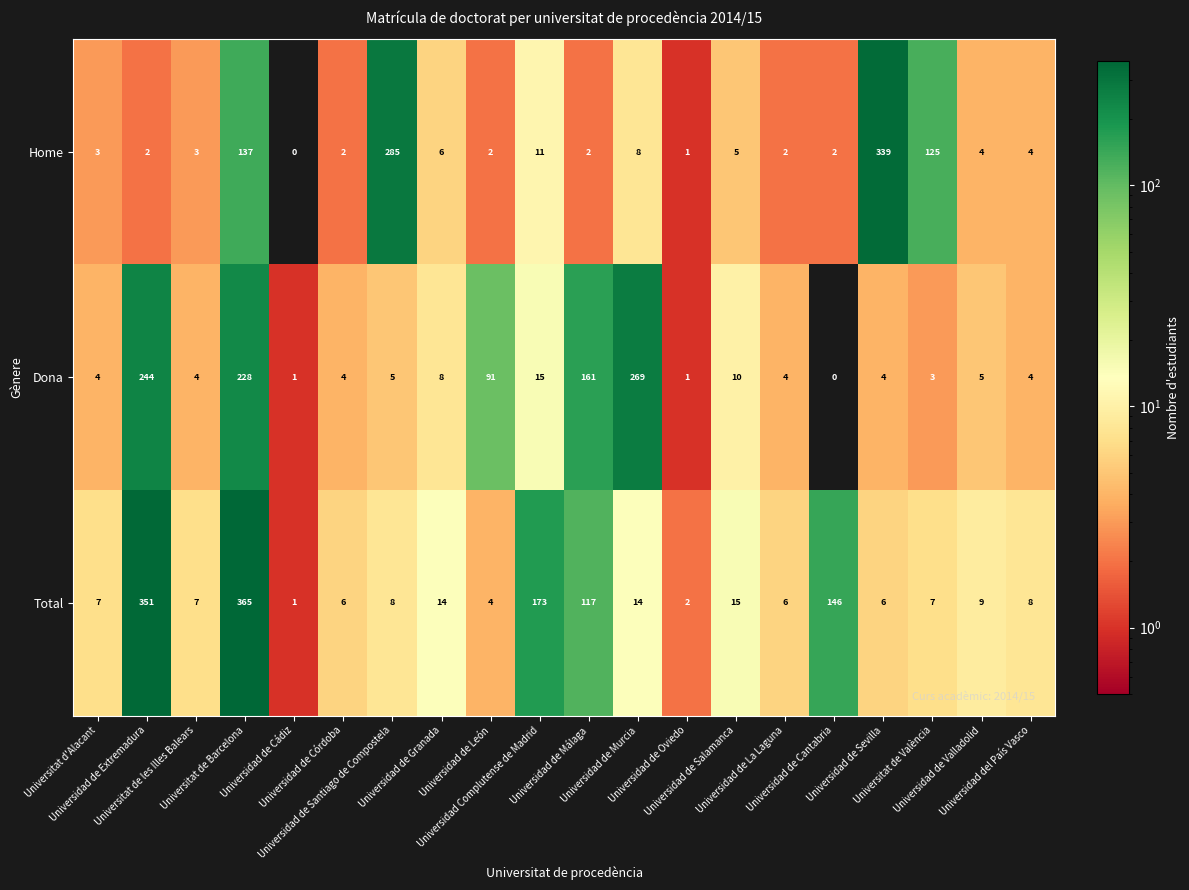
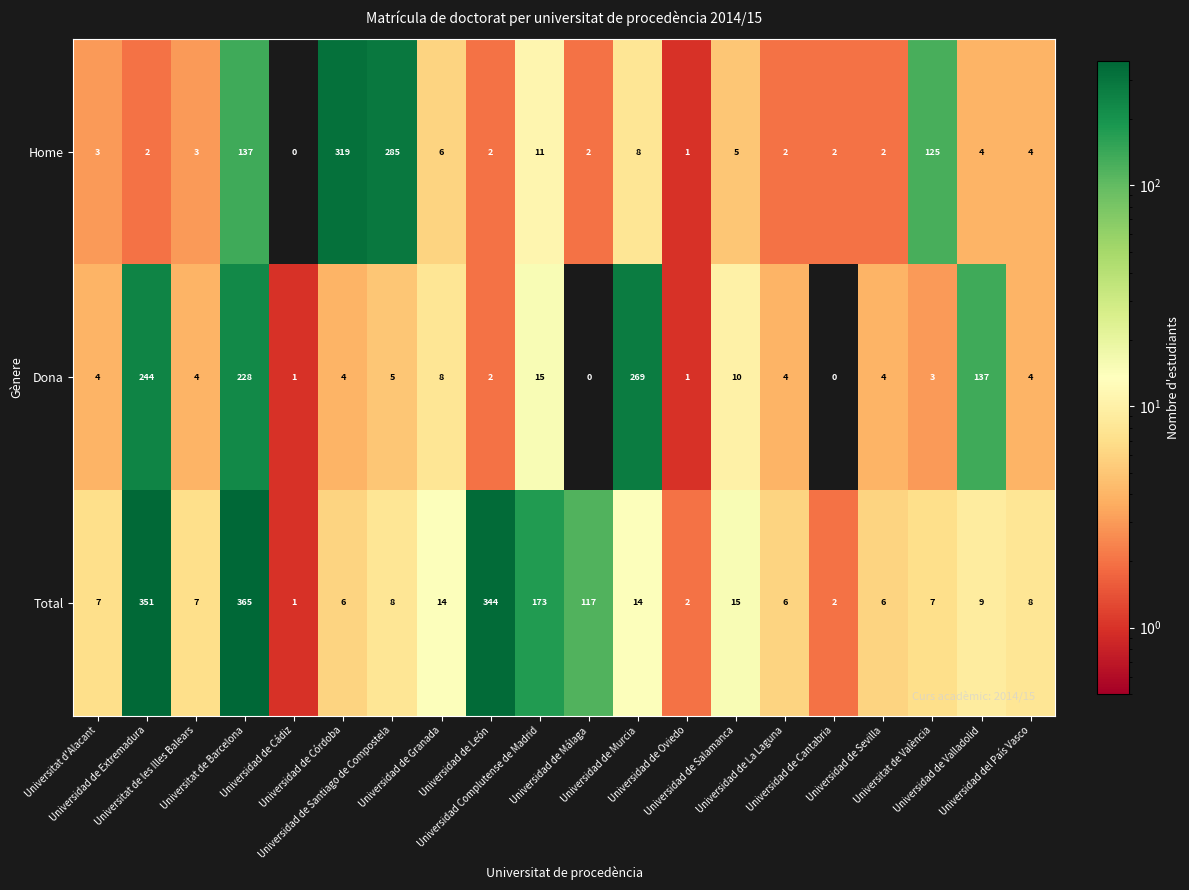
Home, Universidad de Córdoba: 2 -> 319
Home, Universidad de Sevilla: 339 -> 2
Dona, Universidad de León: 91 -> 2
Dona, Universidad de Málaga: 161 -> 0
Dona, Universidad de Valladolid: 5 -> 137
Total, Universidad de León: 4 -> 344
Total, Universidad de Cantabria: 146 -> 2
